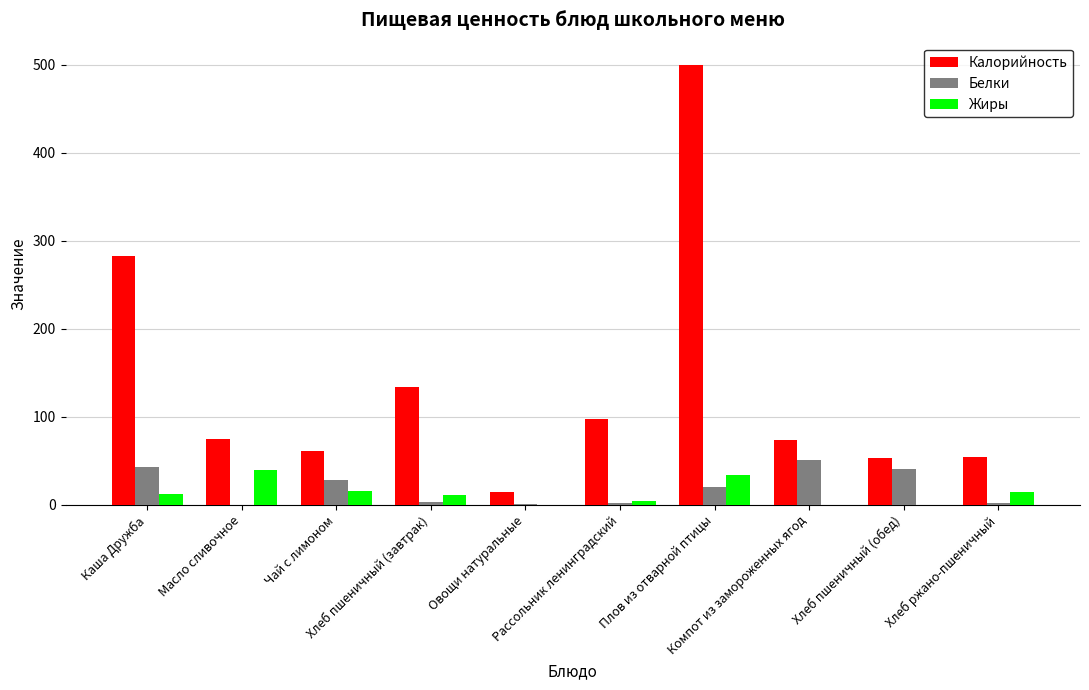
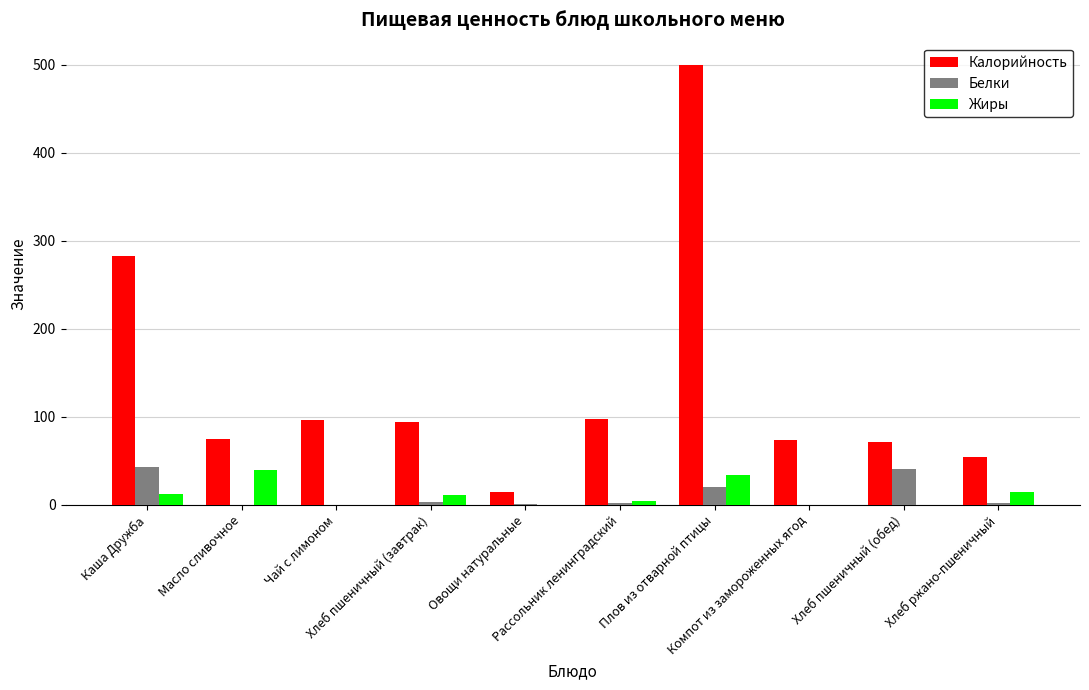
Калорийность, Чай с лимоном: 60 -> 100
Белки, Чай с лимоном: 30 -> 0
Жиры, Чай с лимоном: 20 -> 0
Калорийность, Хлеб пшеничный (завтрак): 130 -> 90
Белки, Компот из замороженных ягод: 50 -> 0
Калорийность, Хлеб пшеничный (обед): 50 -> 70
